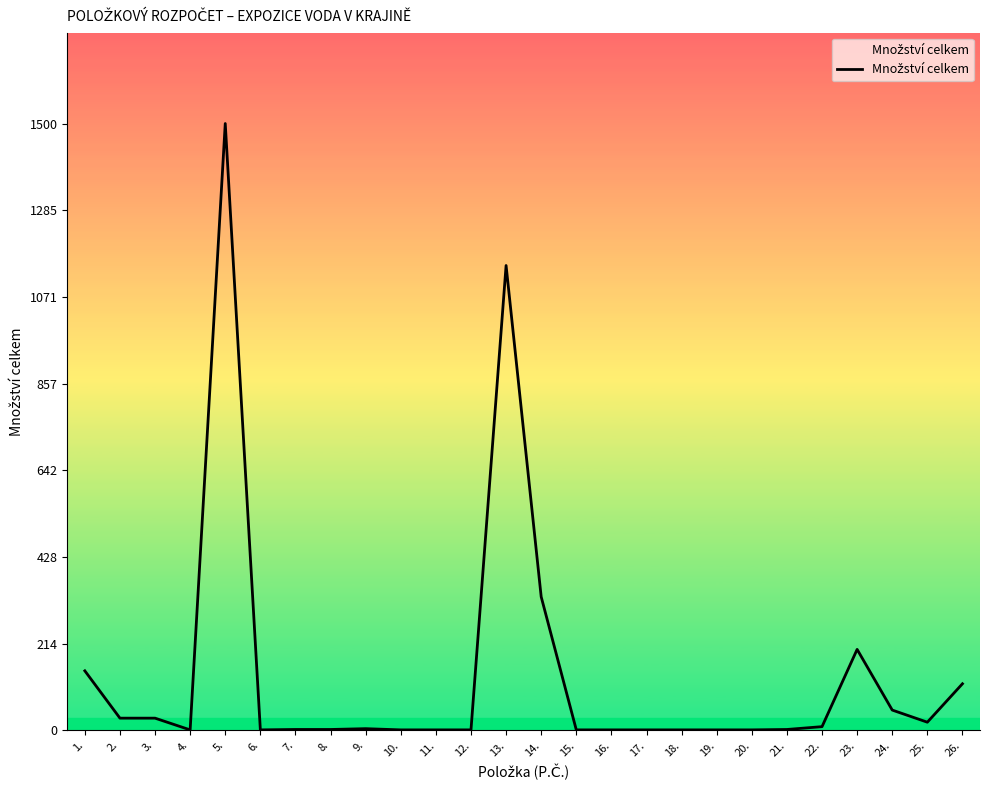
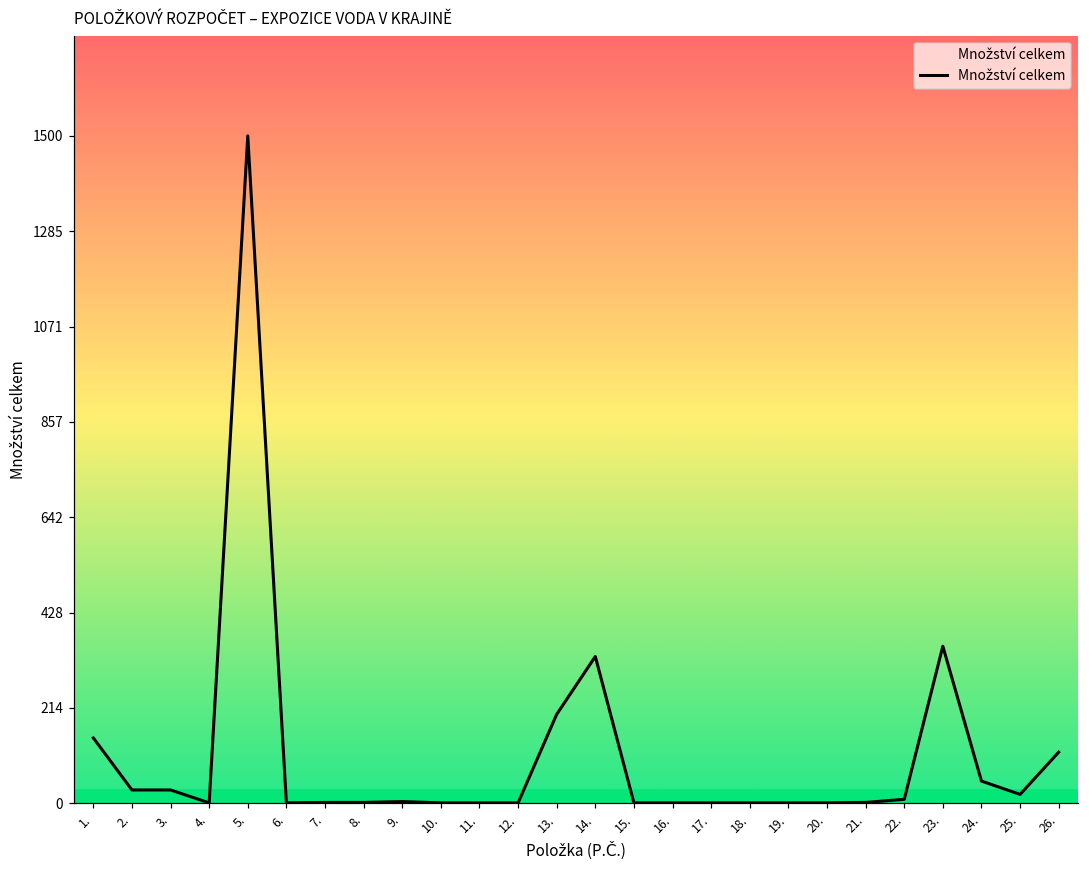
13.: 1150 -> 200
23.: 200 -> 350
